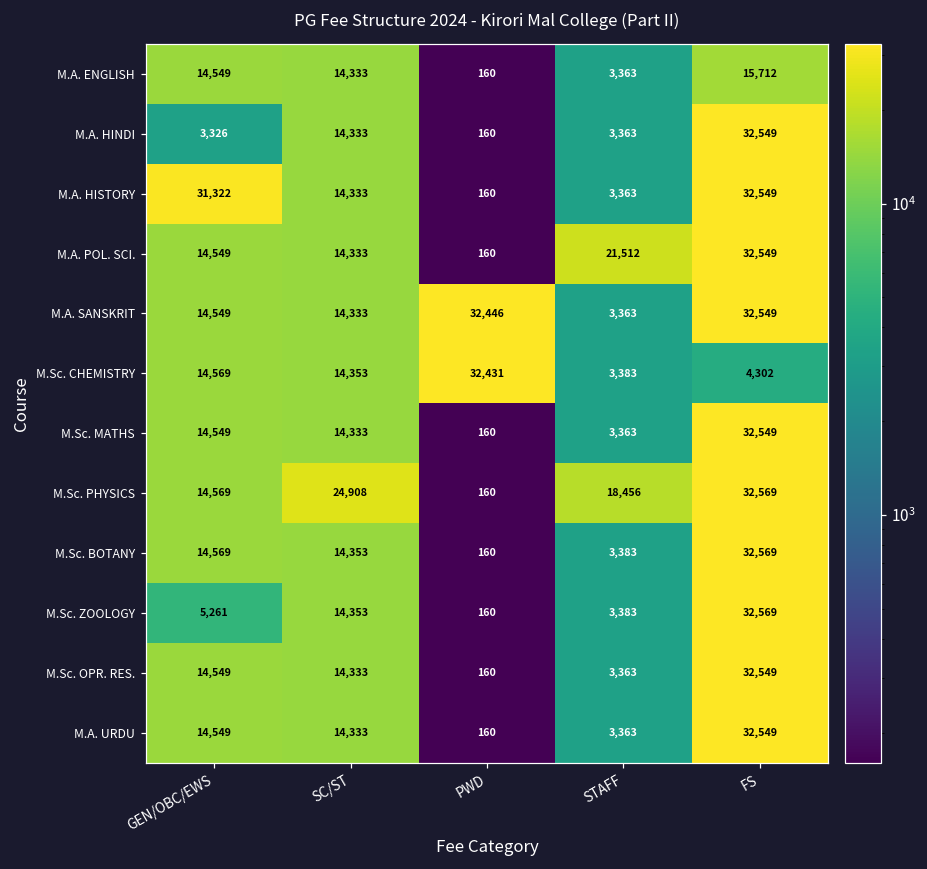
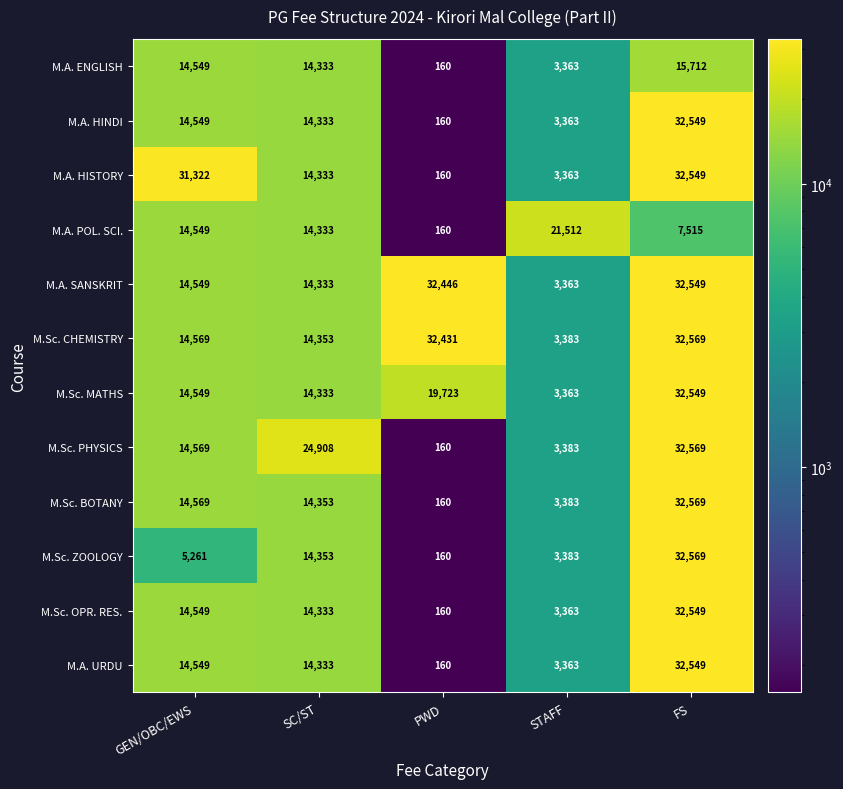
M.A. HINDI, GEN/OBC/EWS: 3,326 -> 14,549
M.A. POL. SCI., FS: 32,549 -> 7,515
M.Sc. CHEMISTRY, FS: 4,302 -> 32,569
M.Sc. MATHS, PWD: 160 -> 19,723
M.Sc. PHYSICS, STAFF: 18,456 -> 3,383
